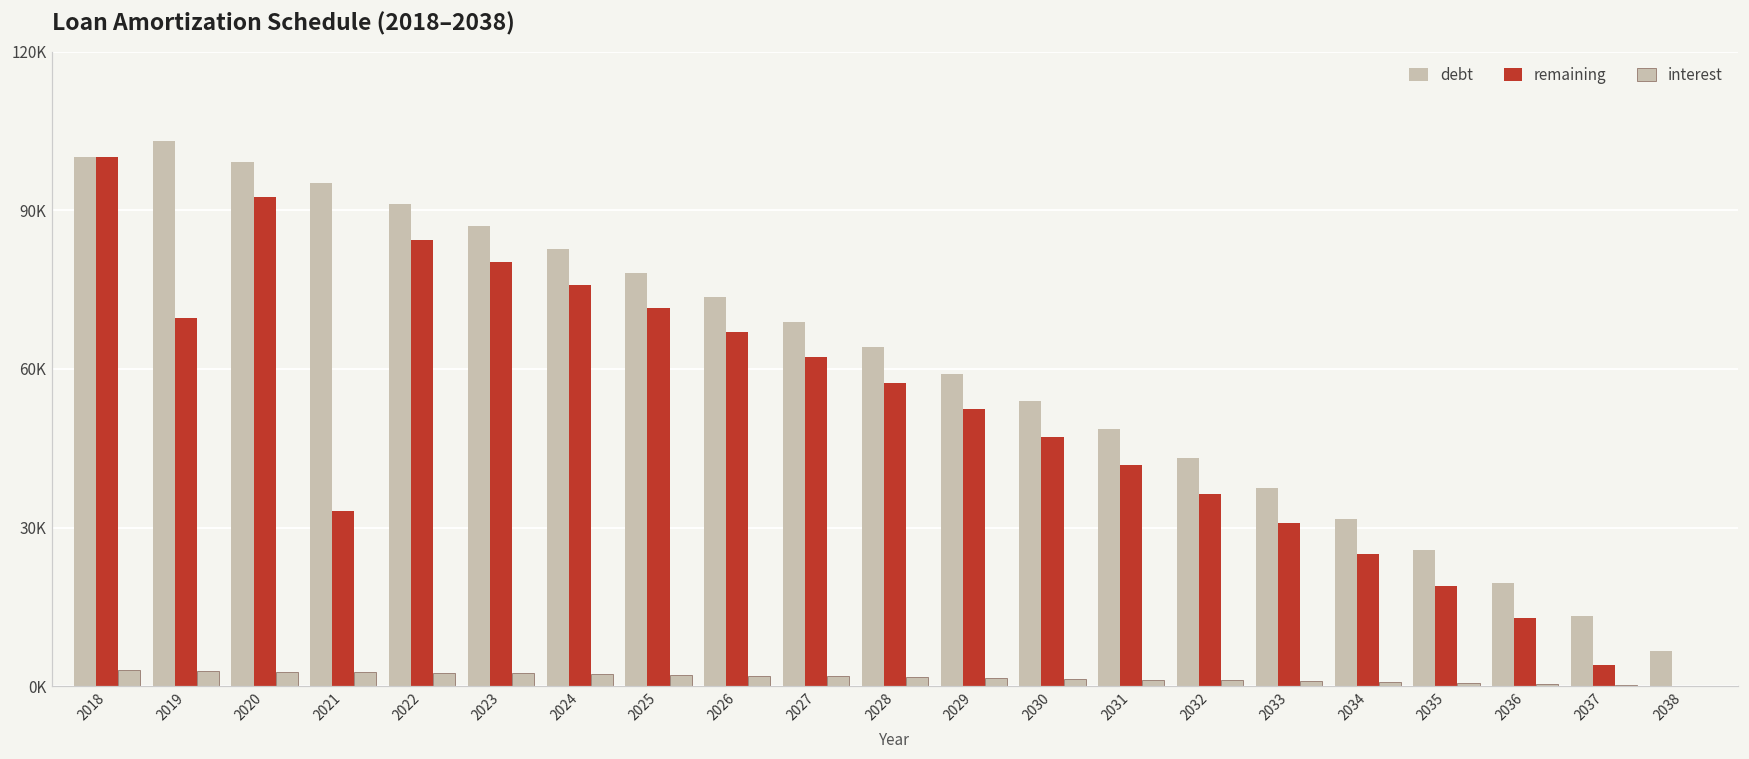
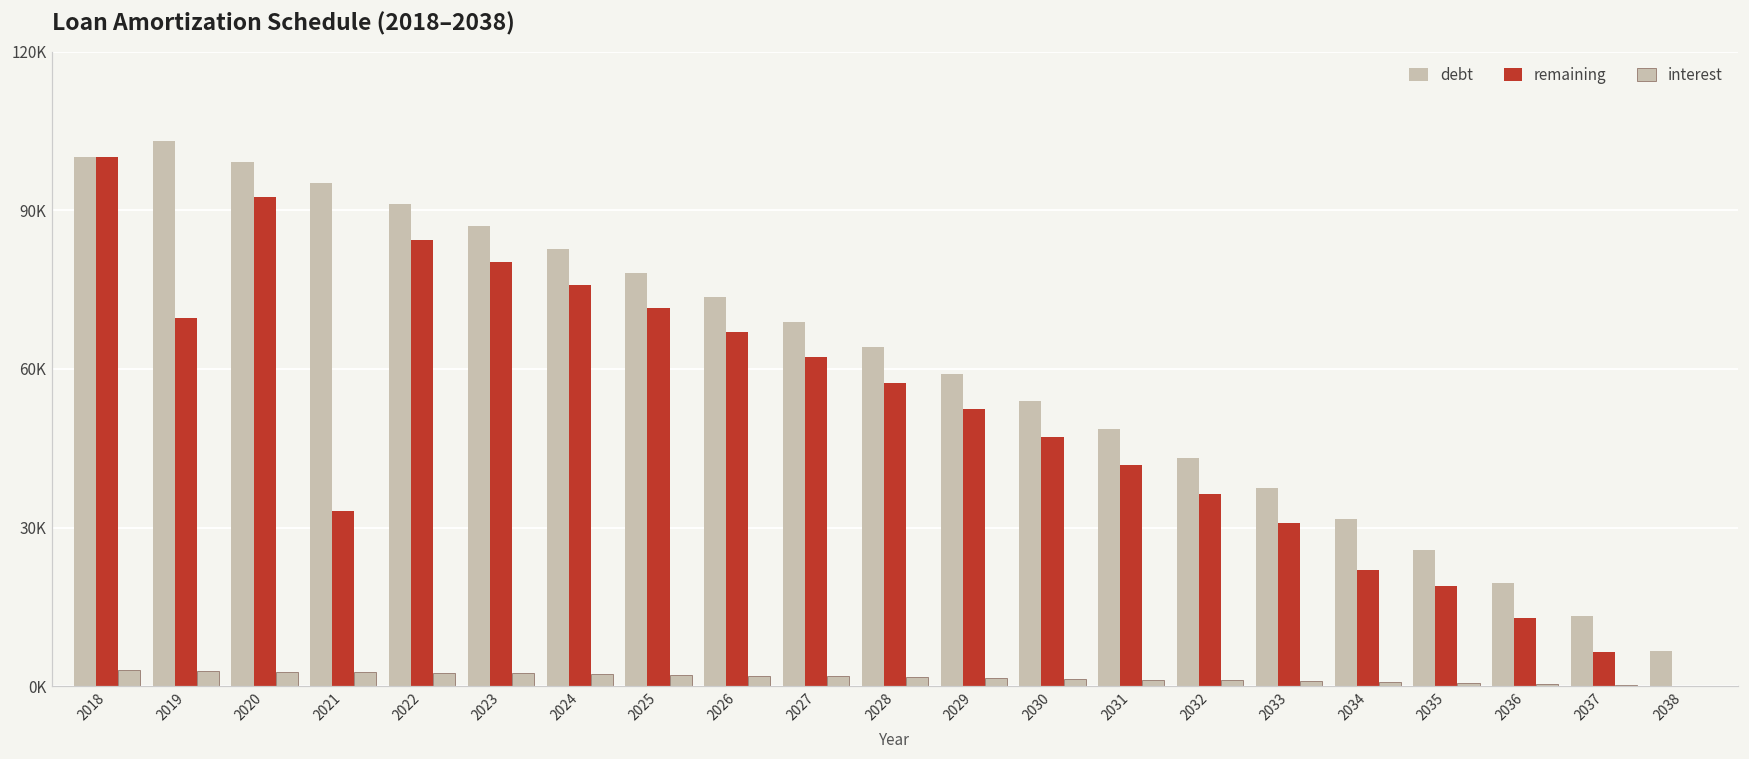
remaining, 2034: 25000 -> 22000
remaining, 2037: 4000 -> 7000
